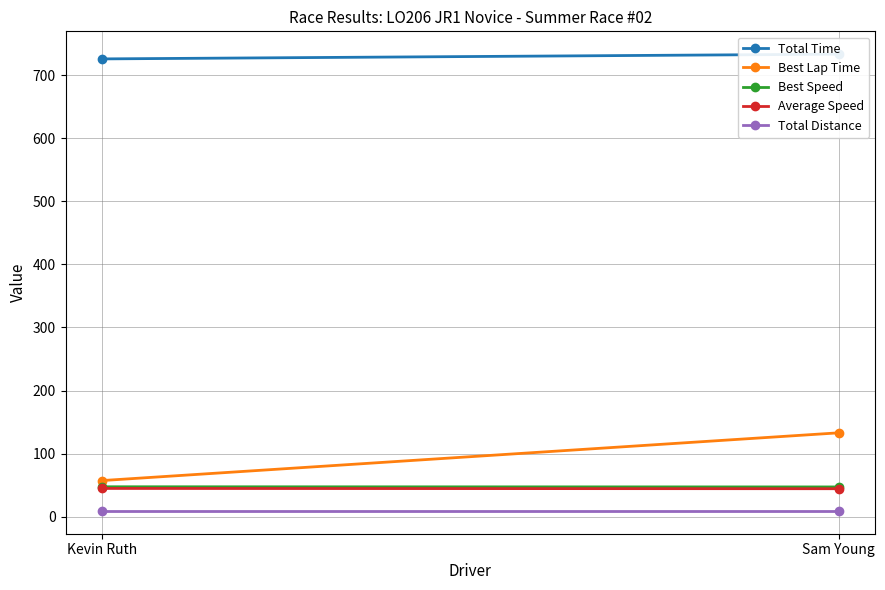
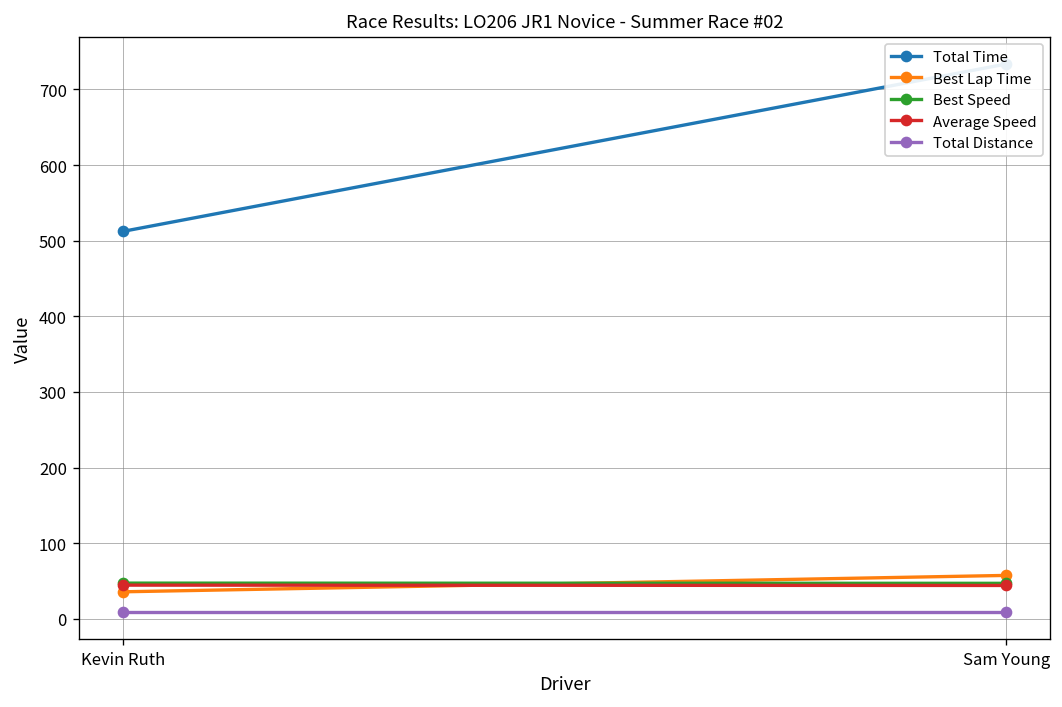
Total Time, Kevin Ruth: 730 -> 510
Best Lap Time, Kevin Ruth: 60 -> 40
Best Lap Time, Sam Young: 130 -> 60
